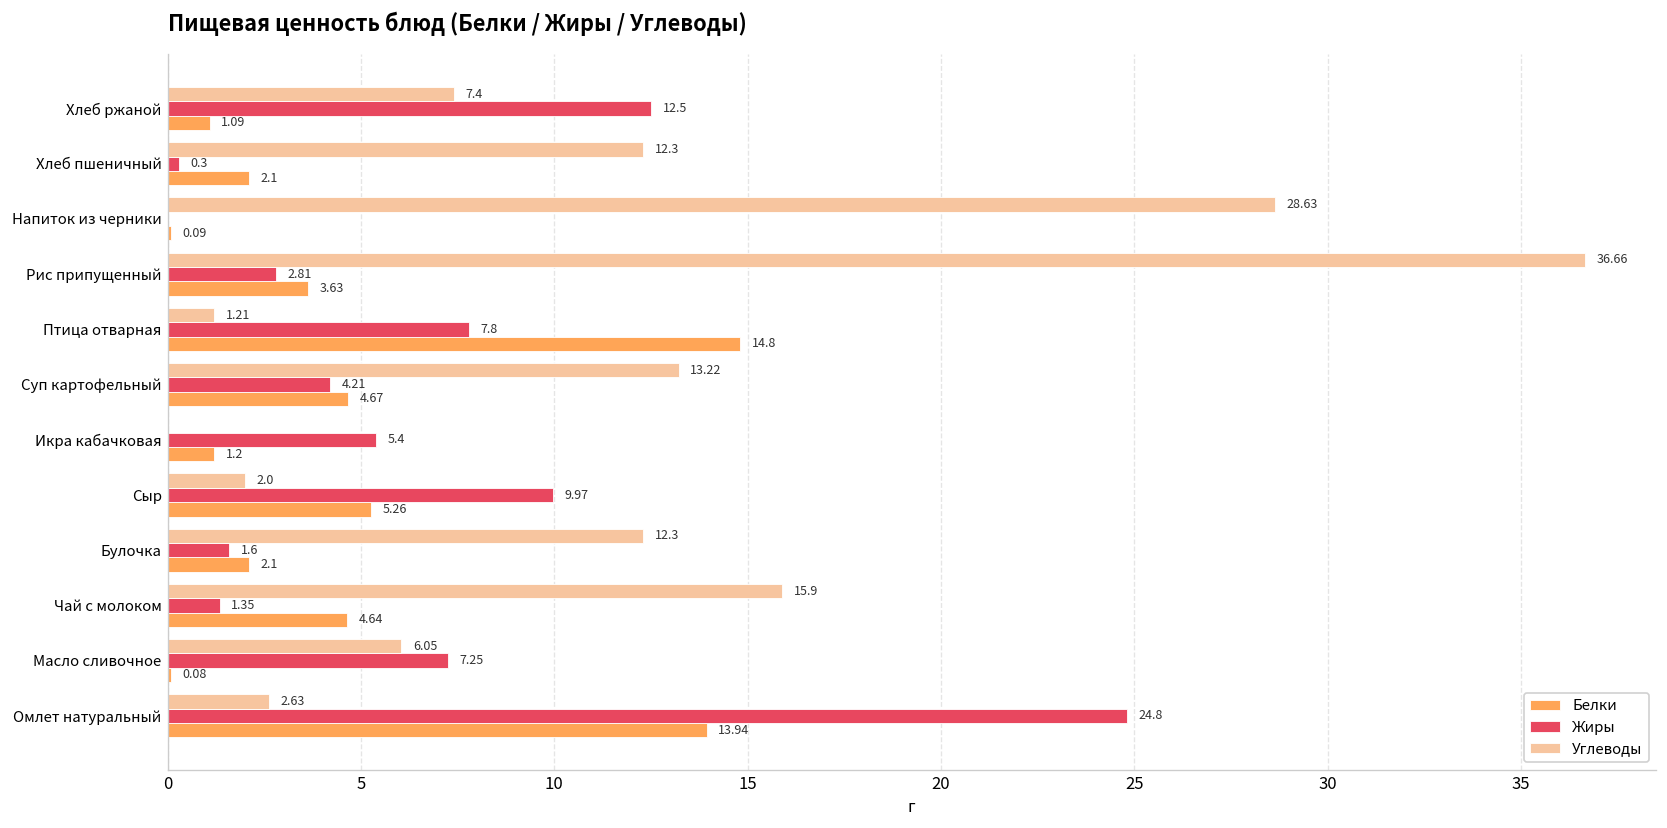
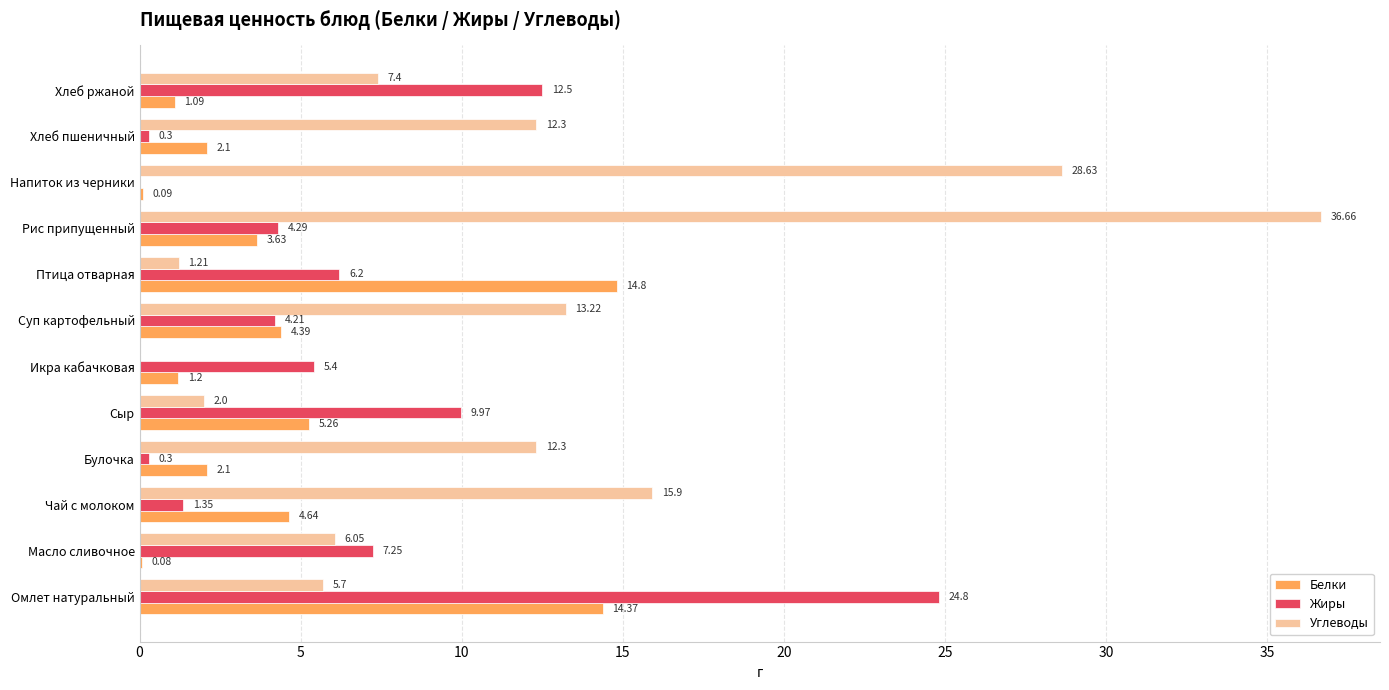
Жиры, Рис припущенный: 2.81 -> 4.29
Жиры, Птица отварная: 7.8 -> 6.2
Белки, Суп картофельный: 4.67 -> 4.39
Жиры, Булочка: 1.6 -> 0.3
Углеводы, Омлет натуральный: 2.63 -> 5.7
Белки, Омлет натуральный: 13.94 -> 14.37
